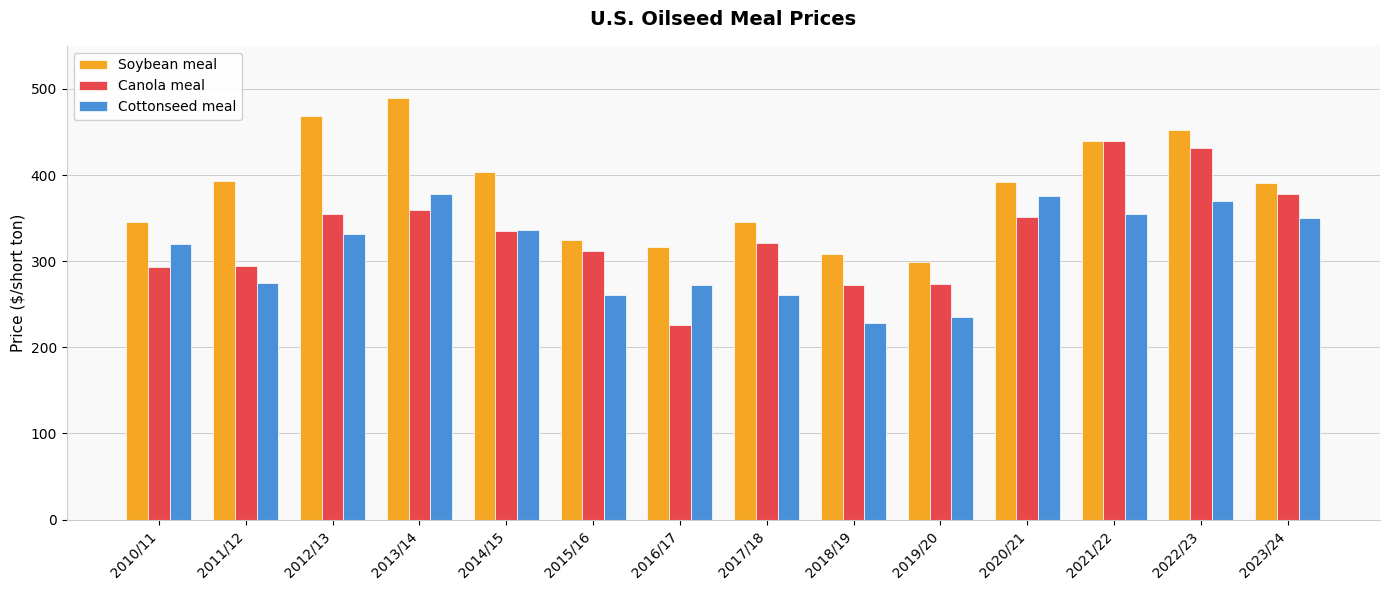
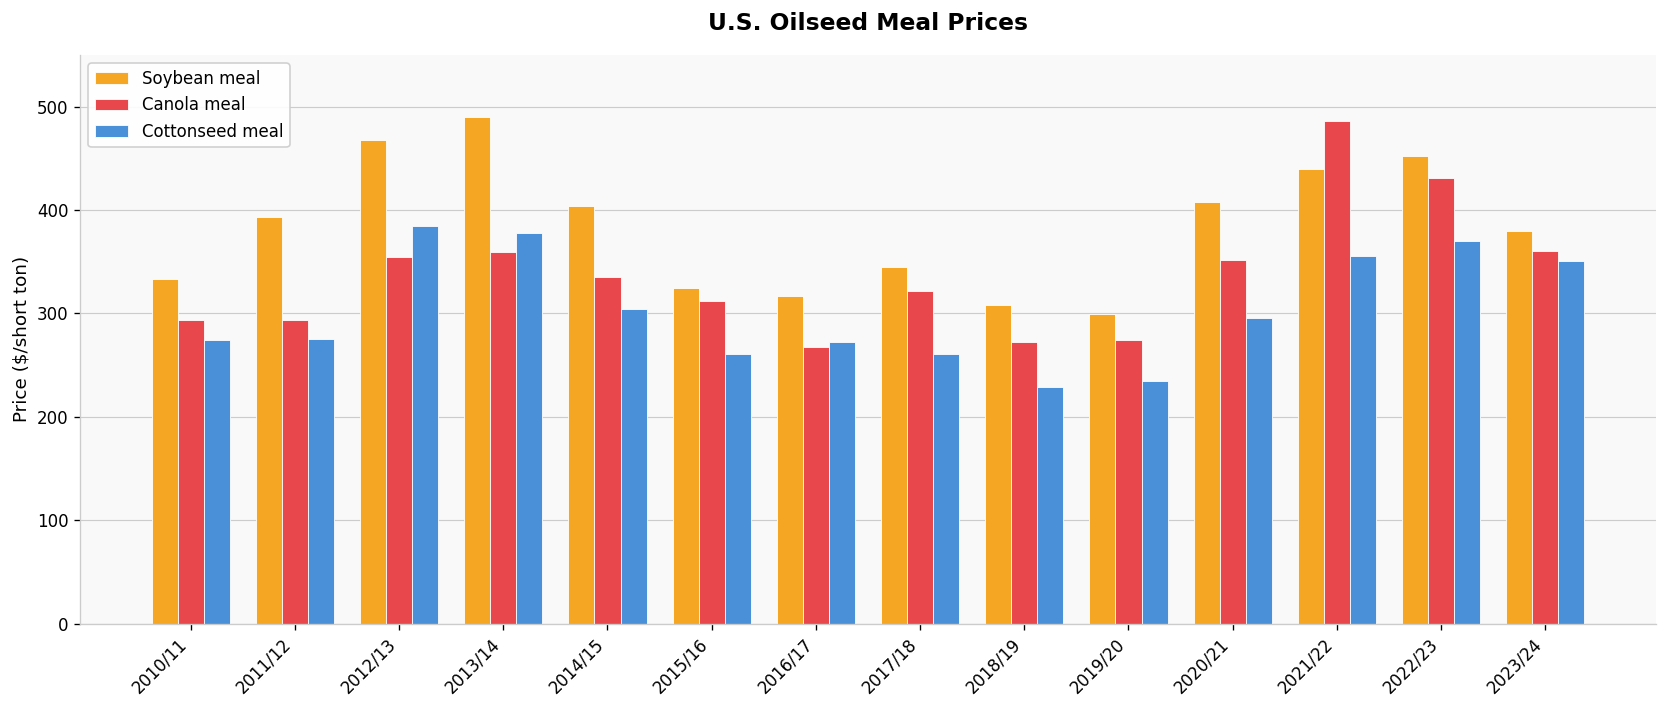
Soybean meal, 2010/11: 350 -> 330
Cottonseed meal, 2010/11: 320 -> 270
Cottonseed meal, 2012/13: 330 -> 380
Cottonseed meal, 2014/15: 340 -> 300
Canola meal, 2016/17: 230 -> 270
Soybean meal, 2020/21: 390 -> 410
Cottonseed meal, 2020/21: 380 -> 300
Canola meal, 2021/22: 440 -> 490
Soybean meal, 2023/24: 390 -> 380
Canola meal, 2023/24: 380 -> 360
